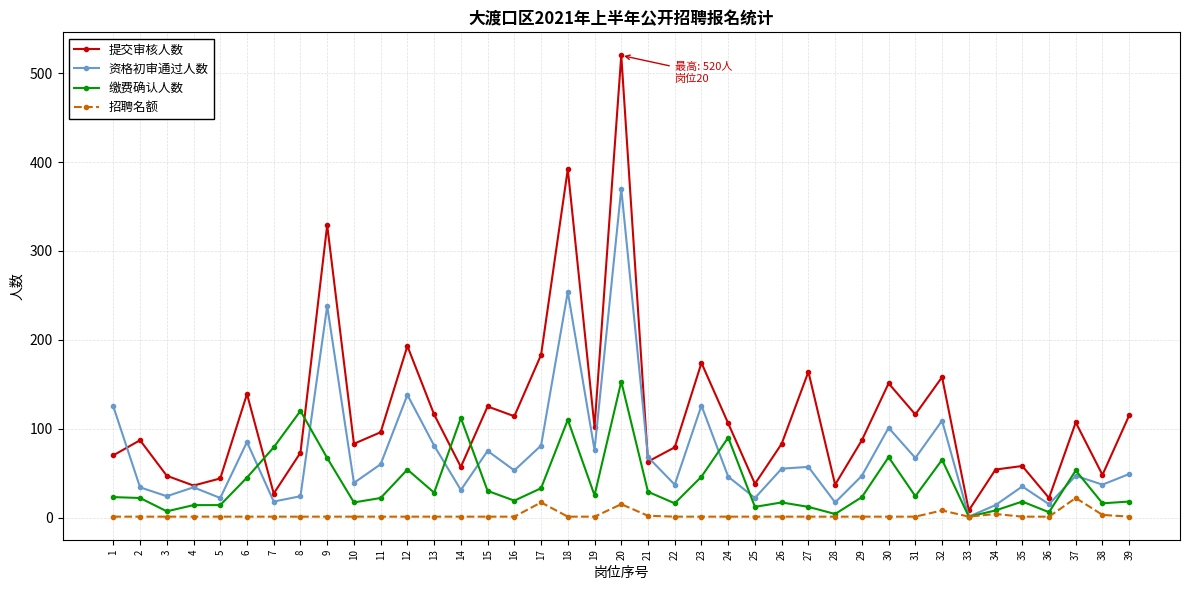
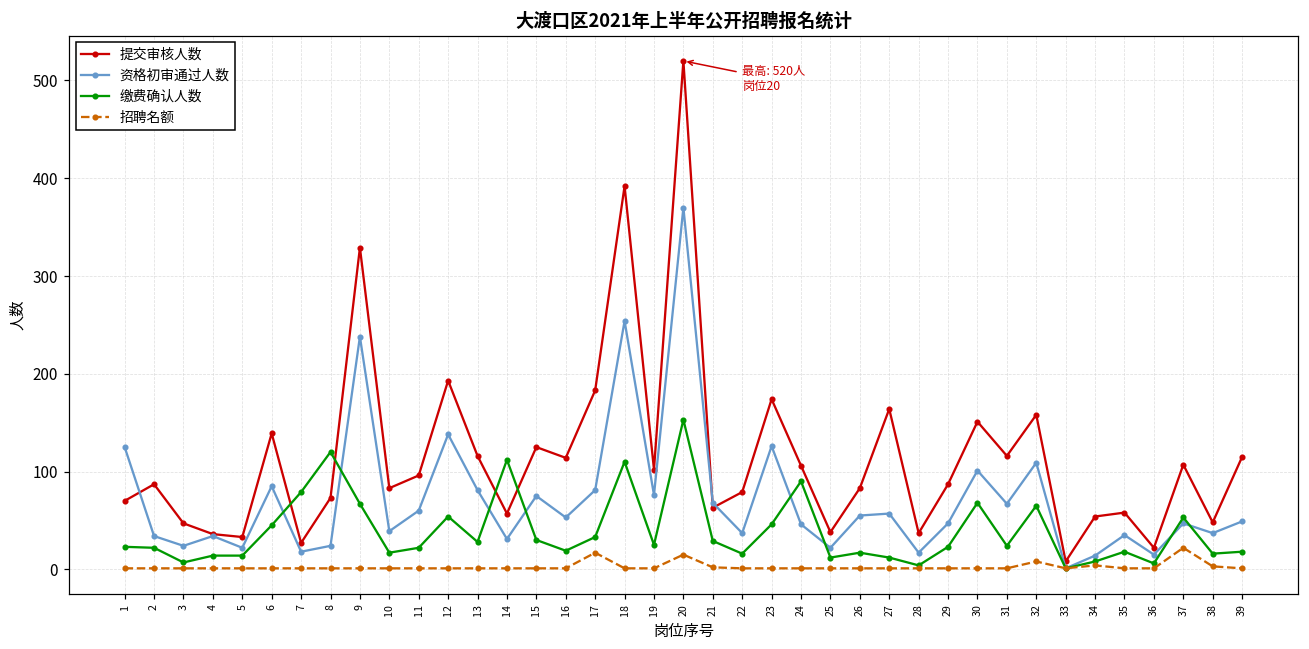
提交审核人数, 5: 40 -> 30
